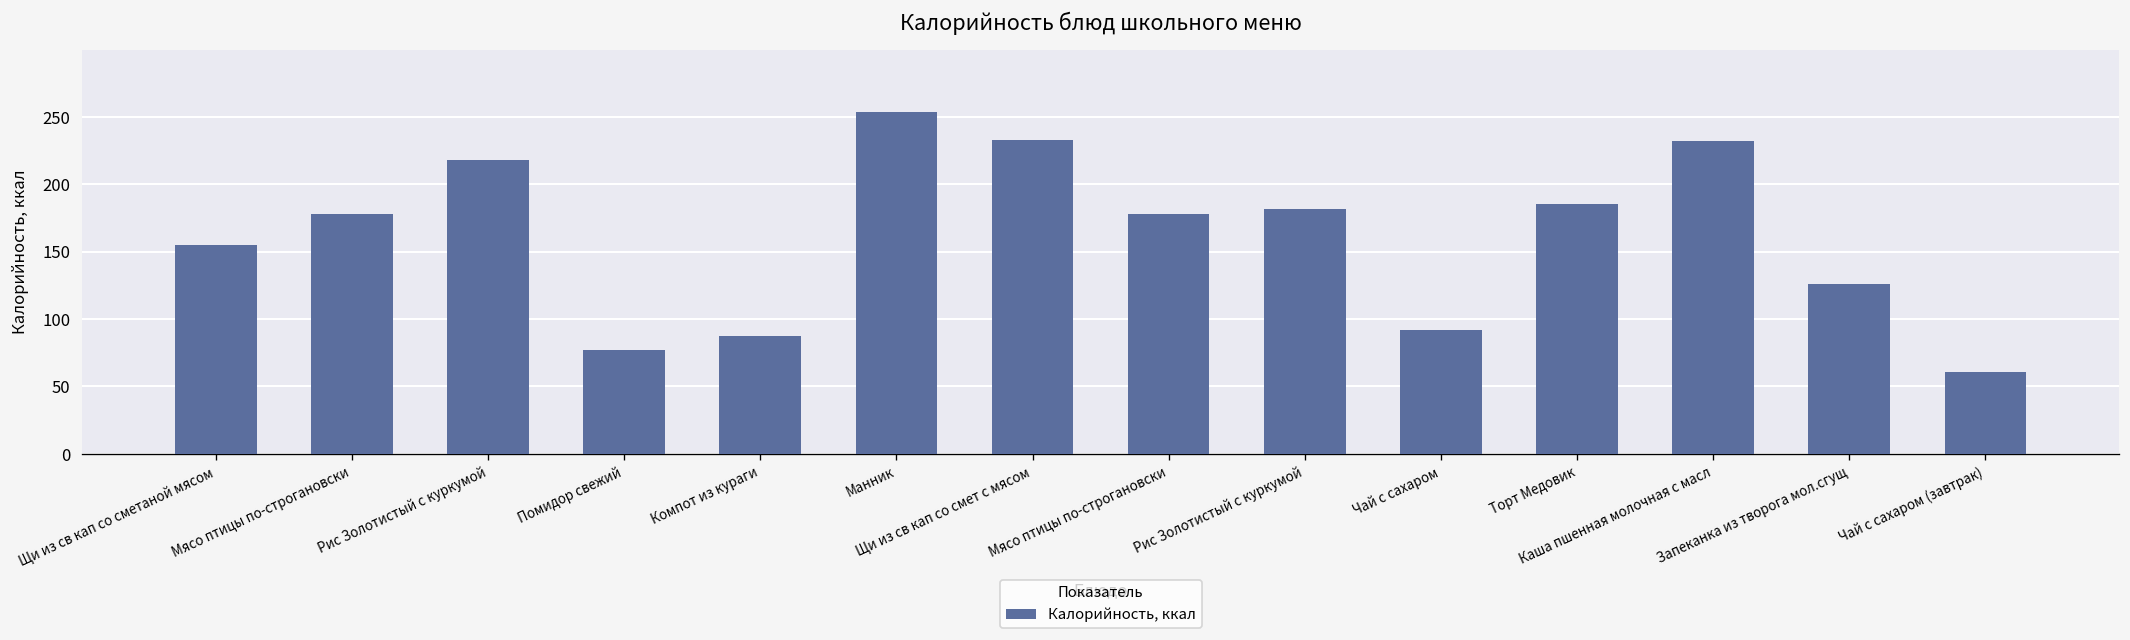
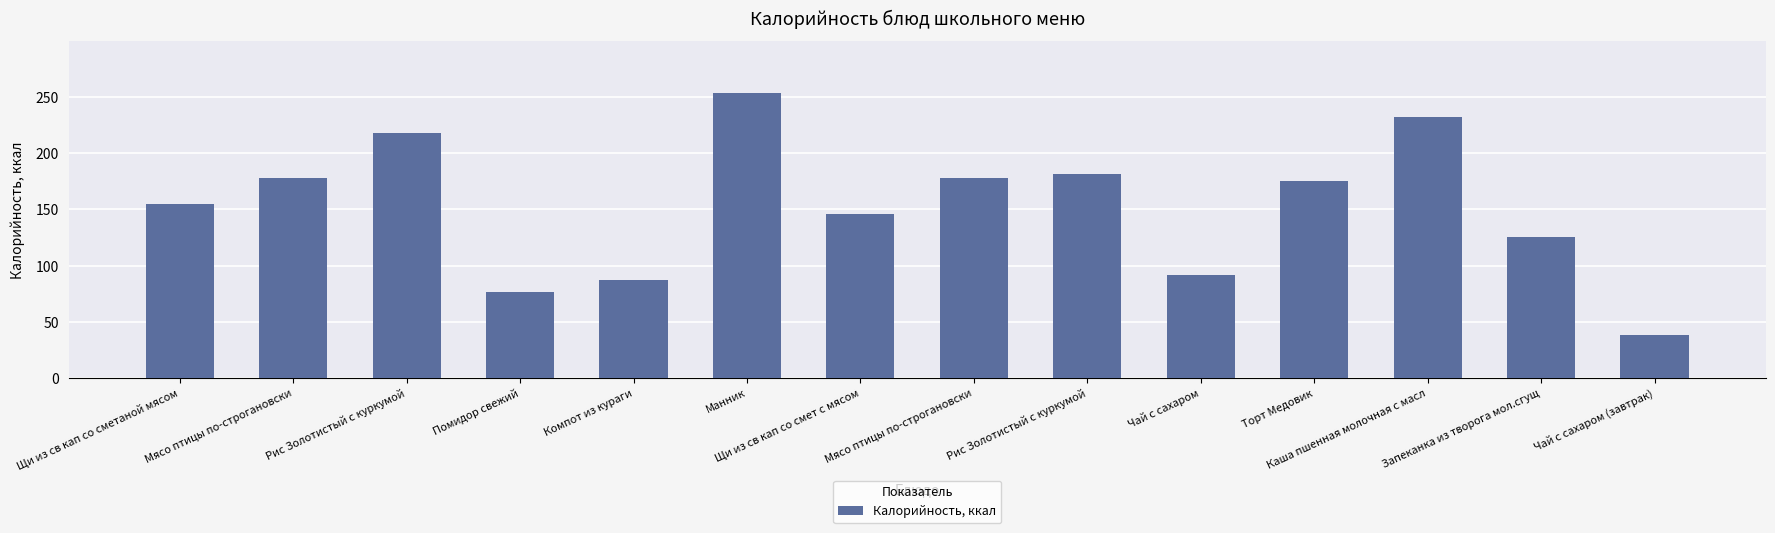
Щи из св кап со смет с мясом: 233 -> 146
Торт Медовик: 186 -> 175
Чай с сахаром (завтрак): 61 -> 38
